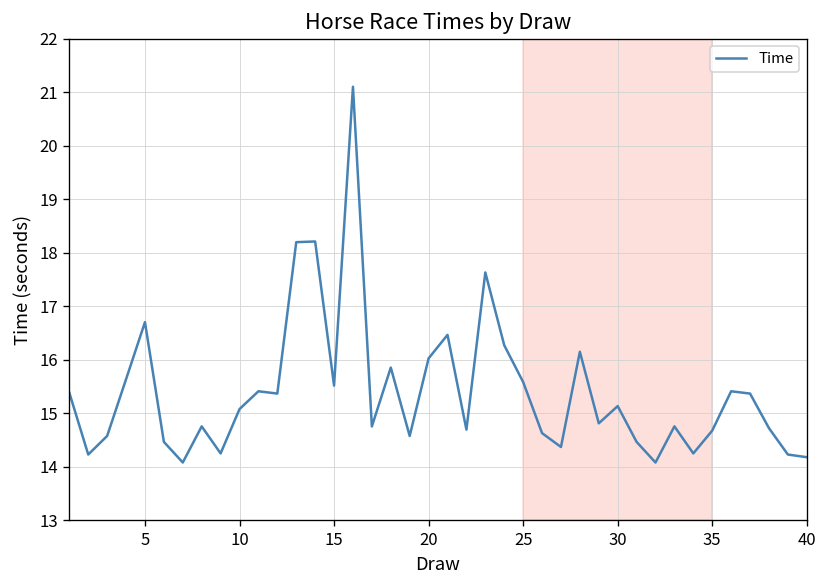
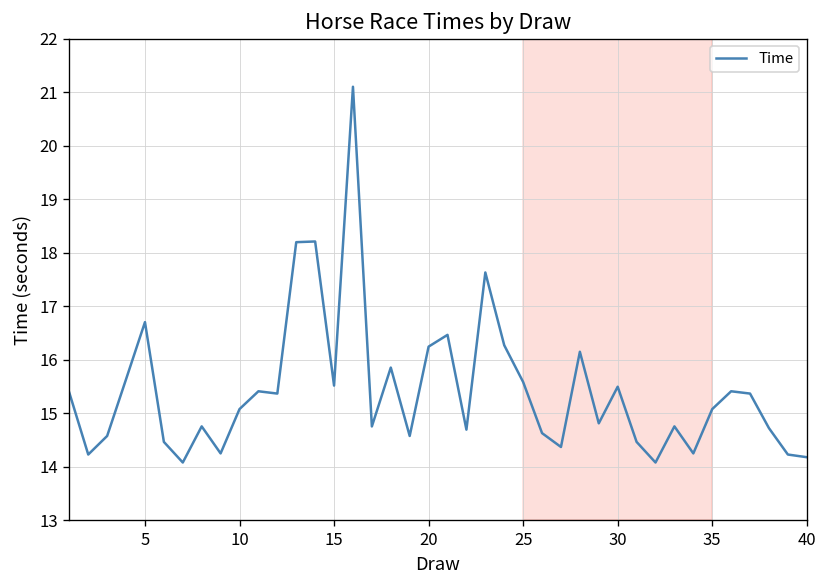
20: 16.0 -> 16.2
30: 15.1 -> 15.5
35: 14.7 -> 15.1
